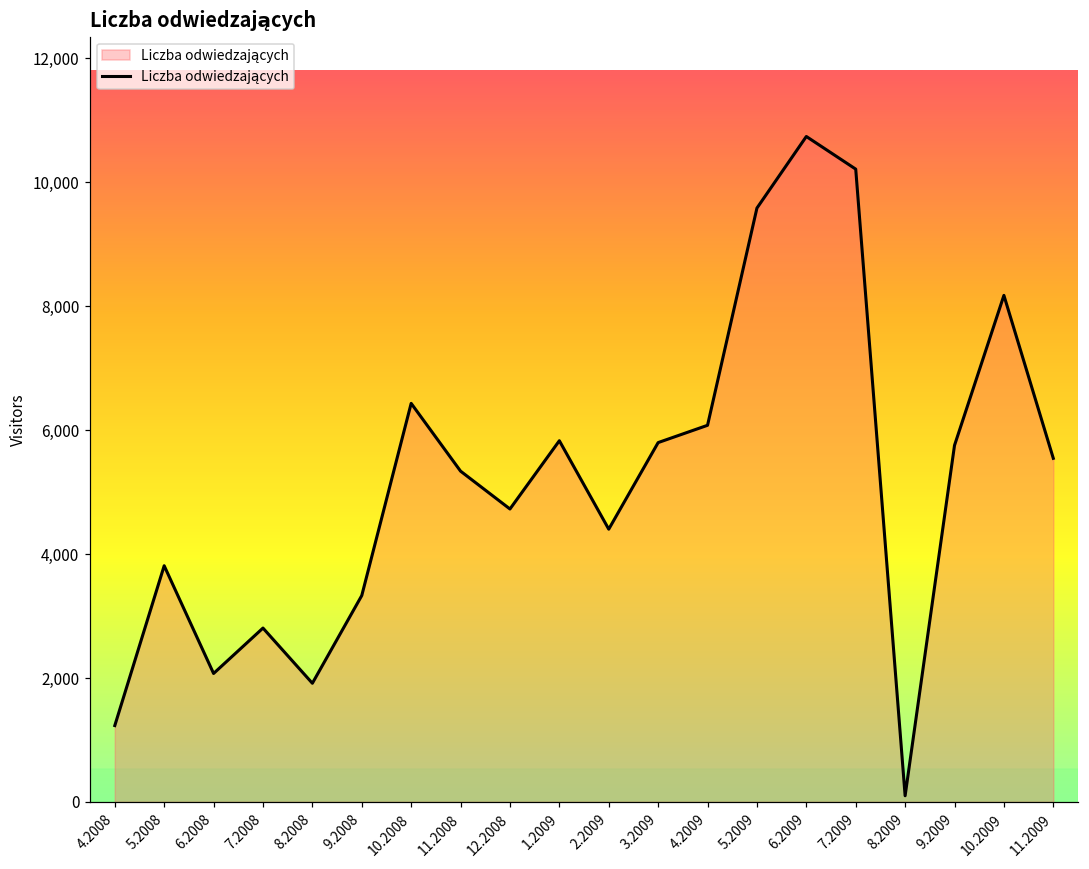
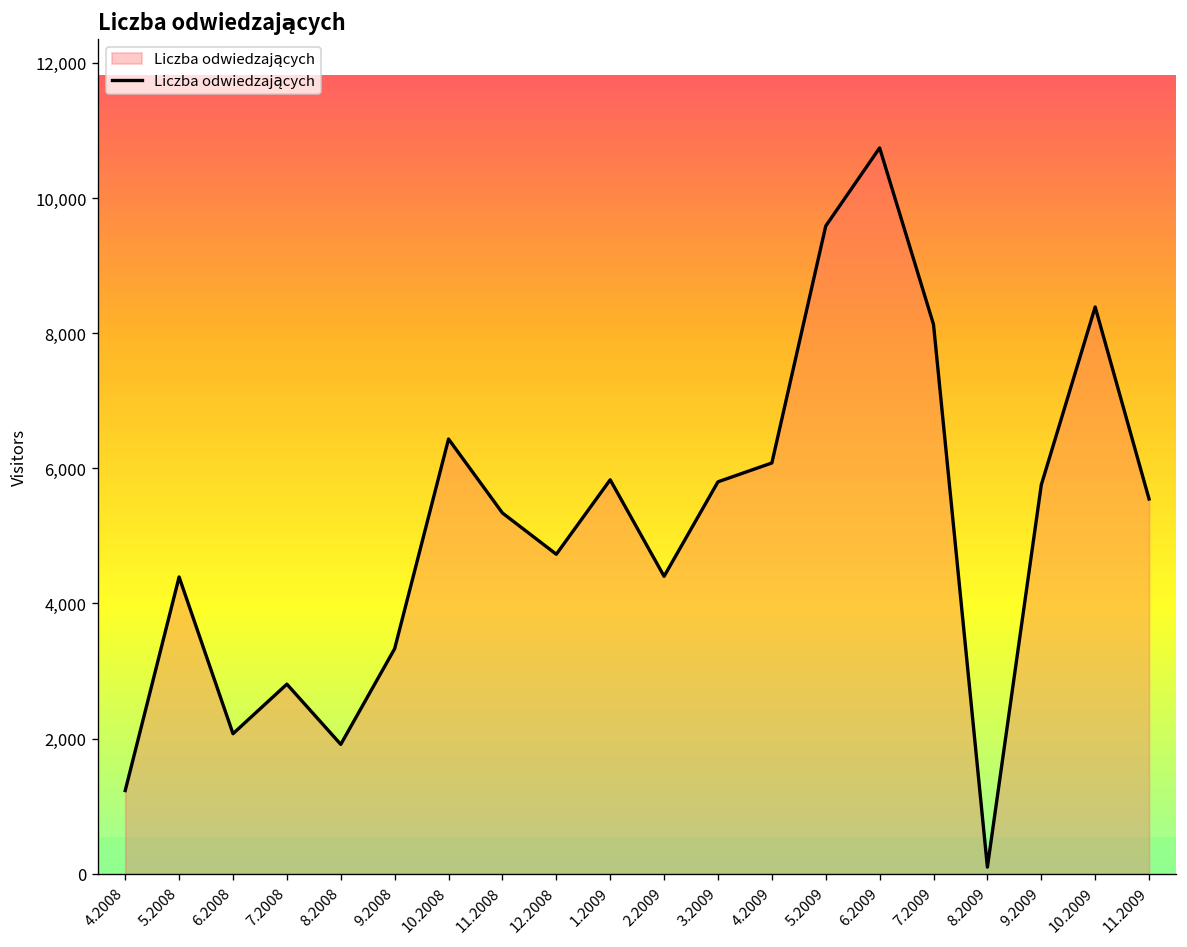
5.2008: 3,800 -> 4,400
7.2009: 10,200 -> 8,100
10.2009: 8,200 -> 8,400
